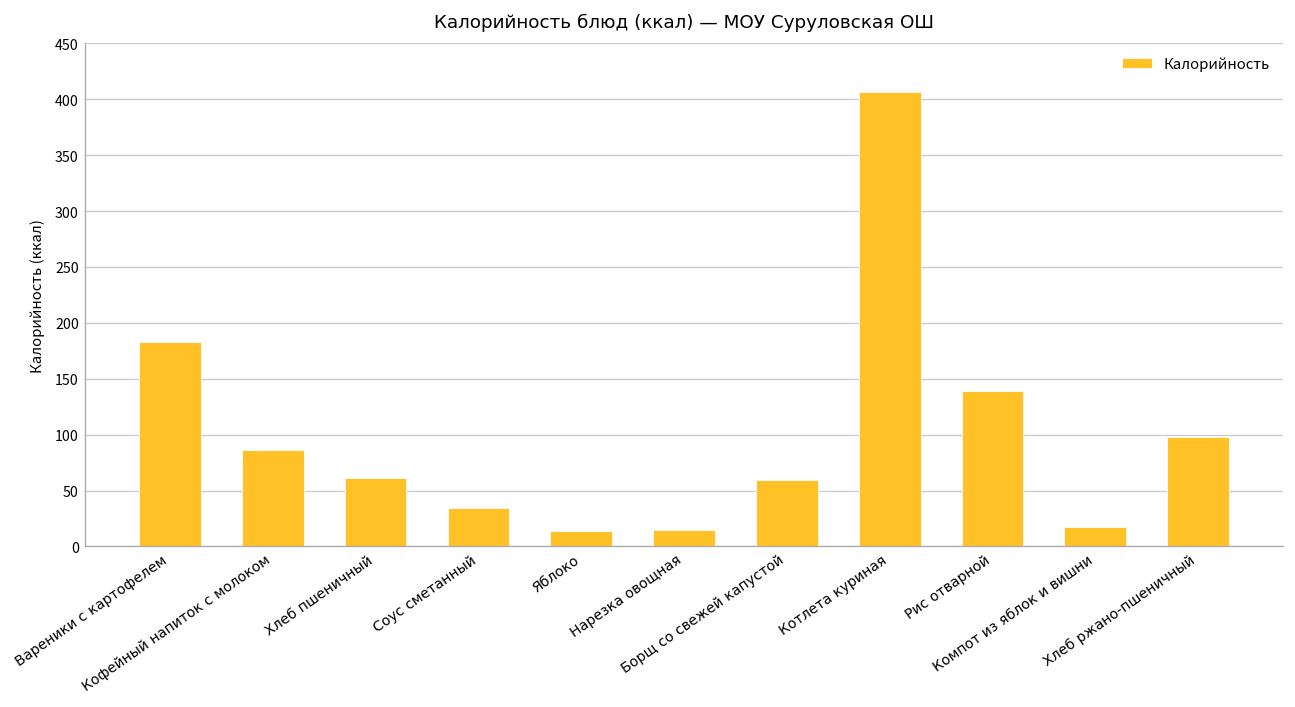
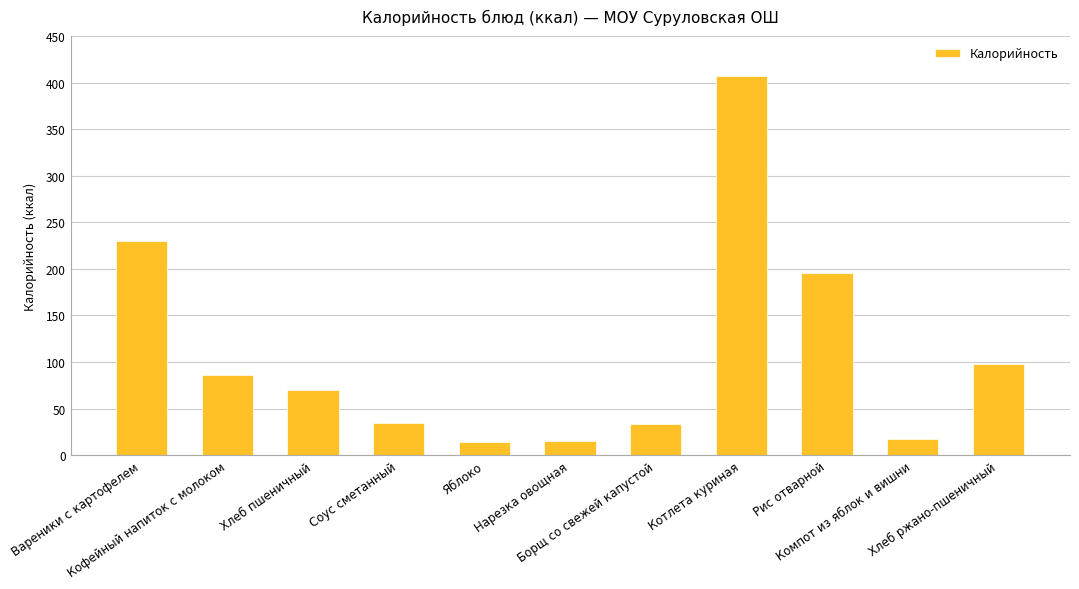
Вареники с картофелем: 180 -> 230
Хлеб пшеничный: 60 -> 70
Борщ со свежей капустой: 60 -> 30
Рис отварной: 140 -> 200
